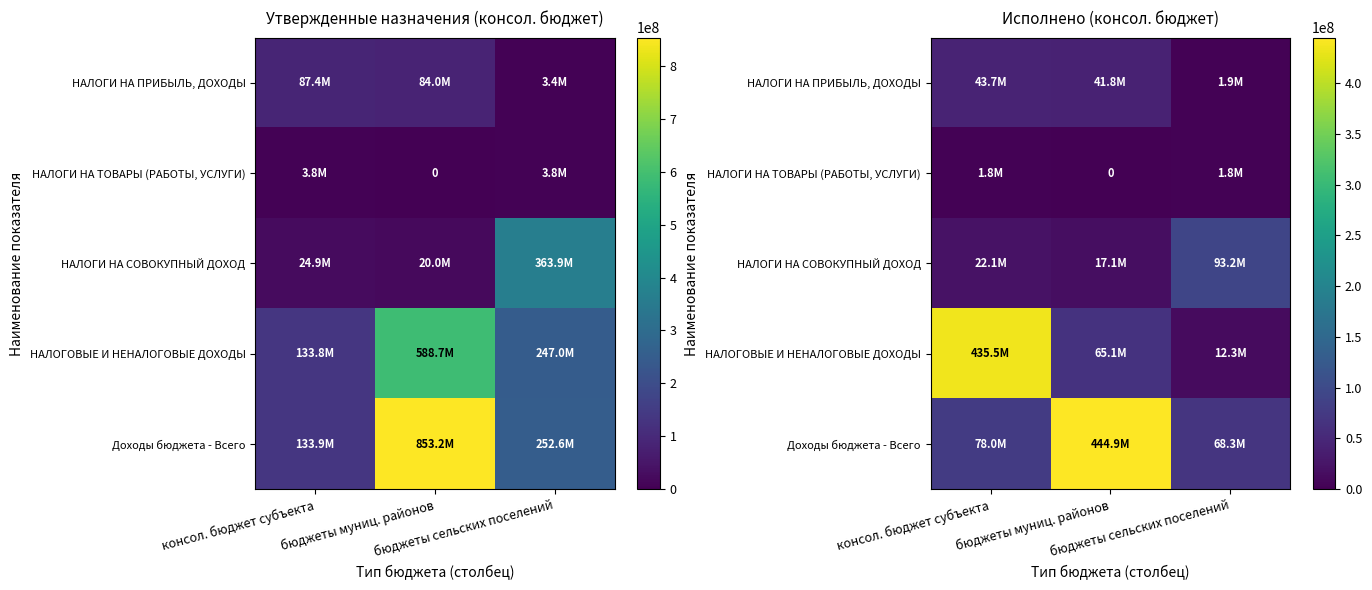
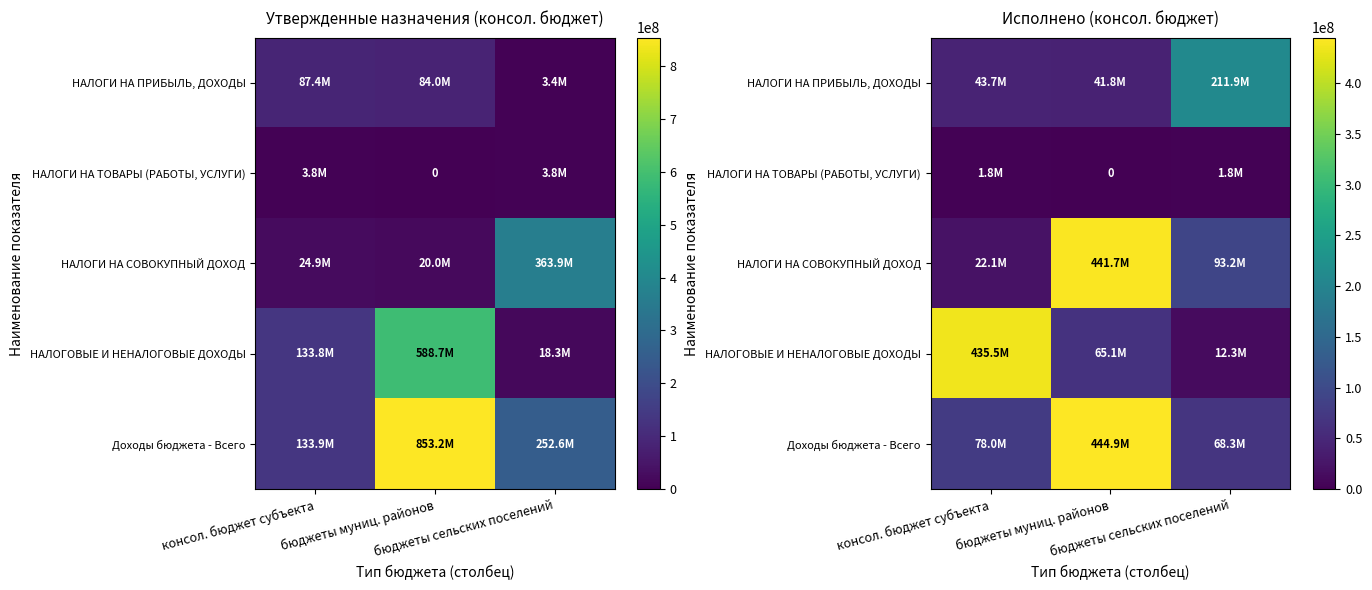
Утвержденные назначения (консол. бюджет), НАЛОГОВЫЕ И НЕНАЛОГОВЫЕ ДОХОДЫ, бюджеты сельских поселений: 247.0M -> 18.3M
Исполнено (консол. бюджет), НАЛОГИ НА ПРИБЫЛЬ, ДОХОДЫ, бюджеты сельских поселений: 1.9M -> 211.9M
Исполнено (консол. бюджет), НАЛОГИ НА СОВОКУПНЫЙ ДОХОД, бюджеты муниц. районов: 17.1M -> 441.7M
